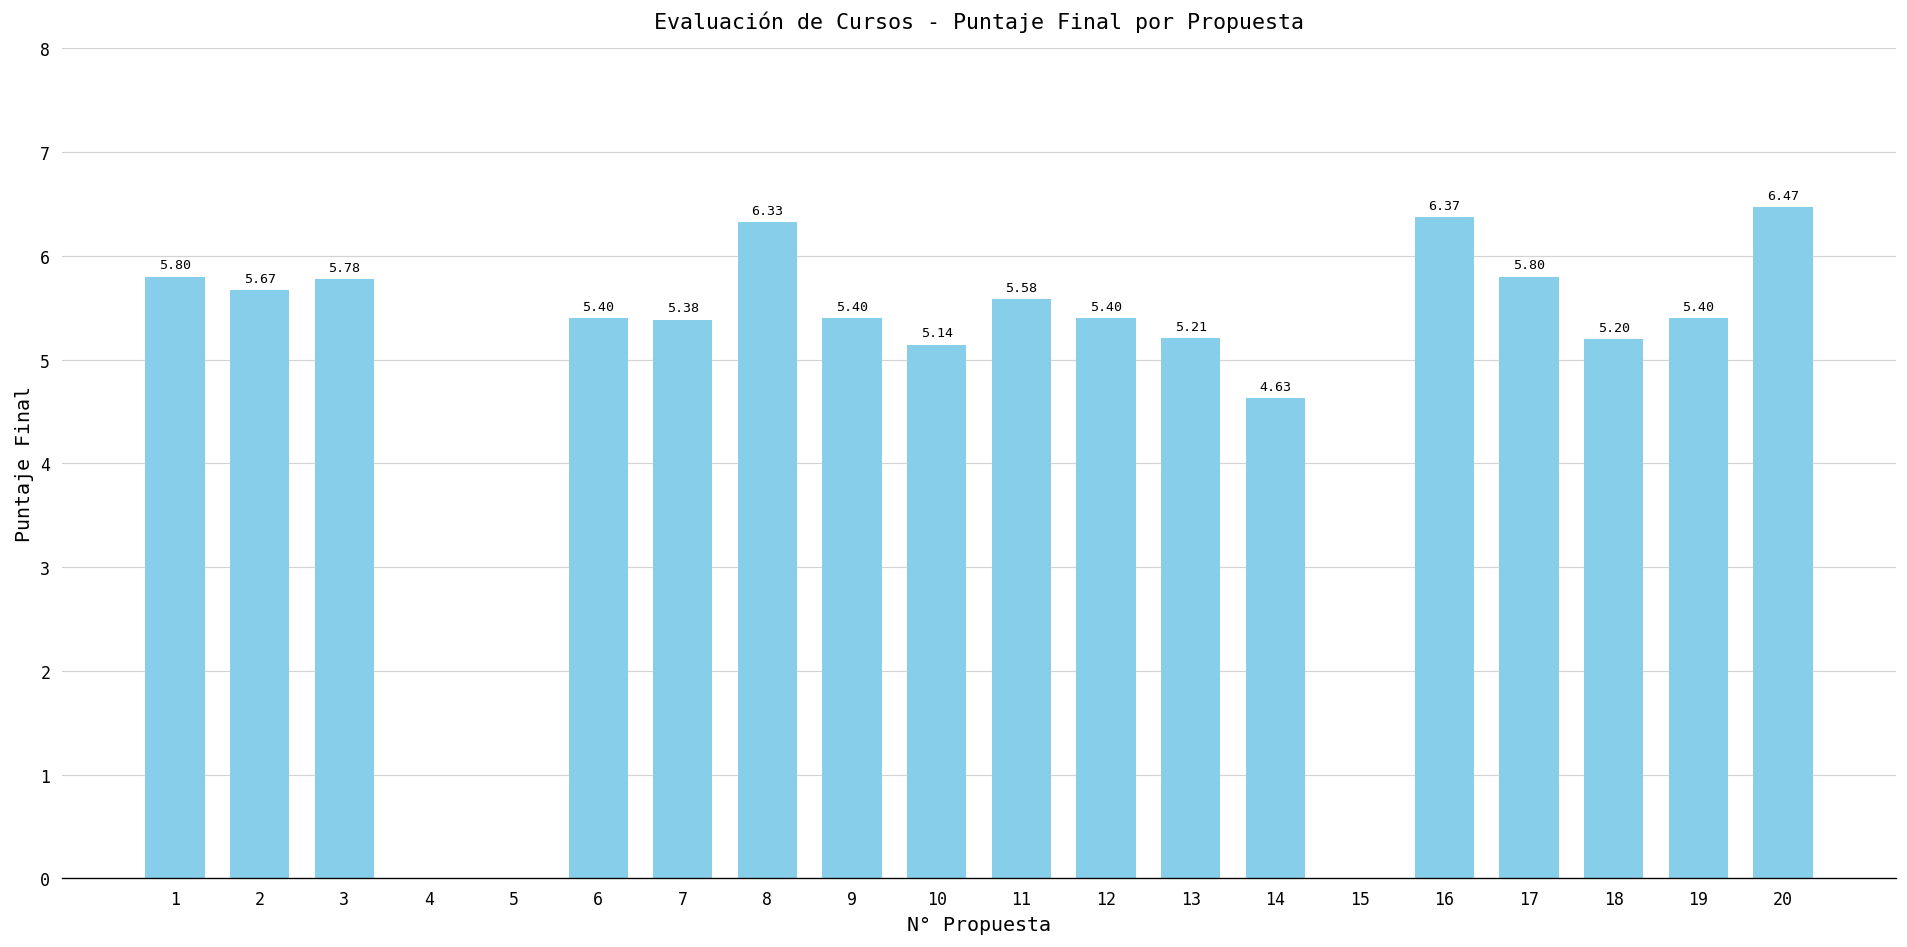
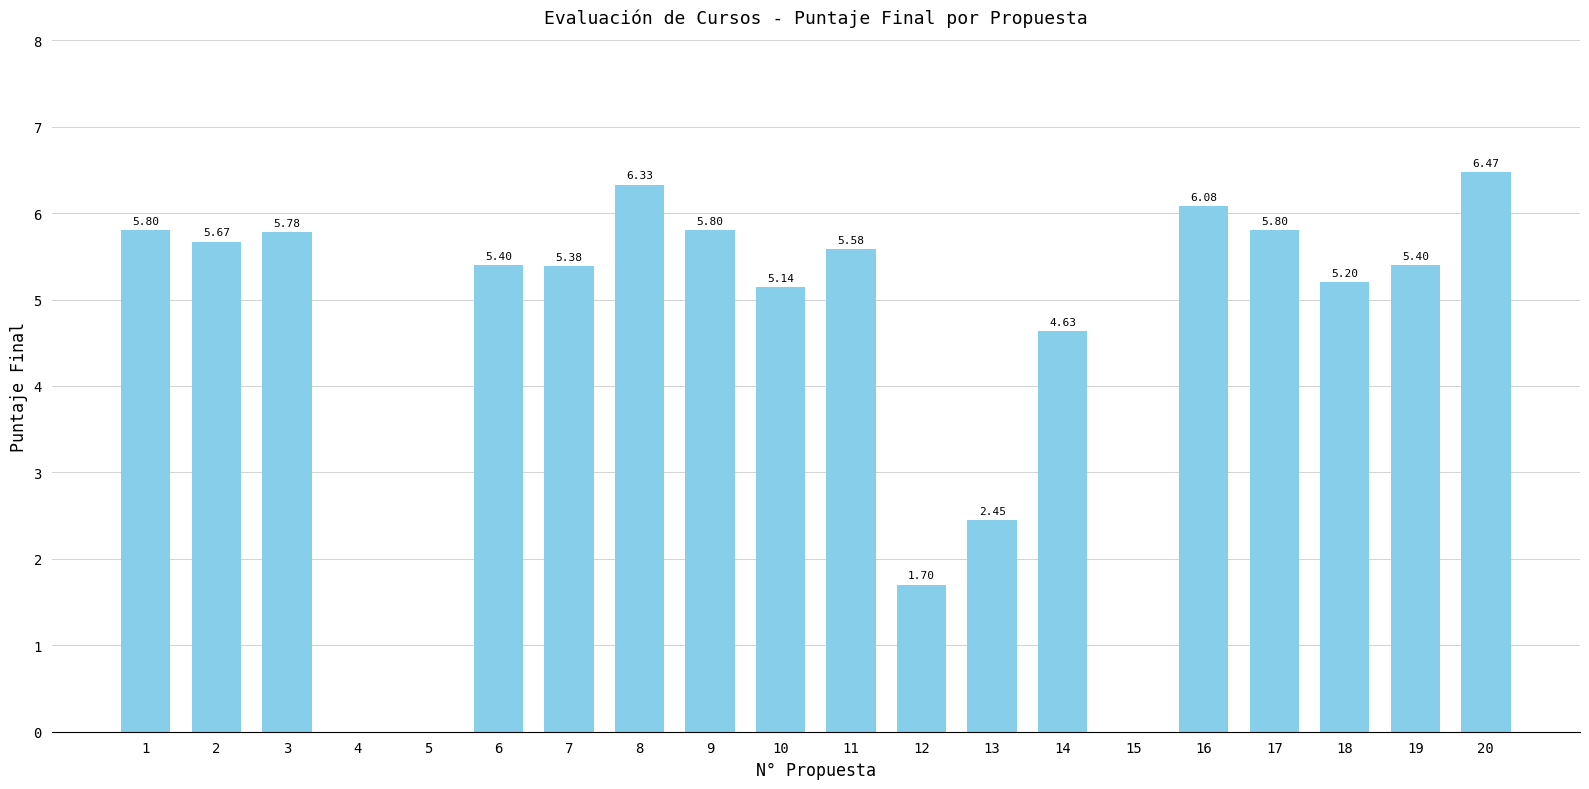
9: 5.40 -> 5.80
12: 5.40 -> 1.70
13: 5.21 -> 2.45
16: 6.37 -> 6.08
